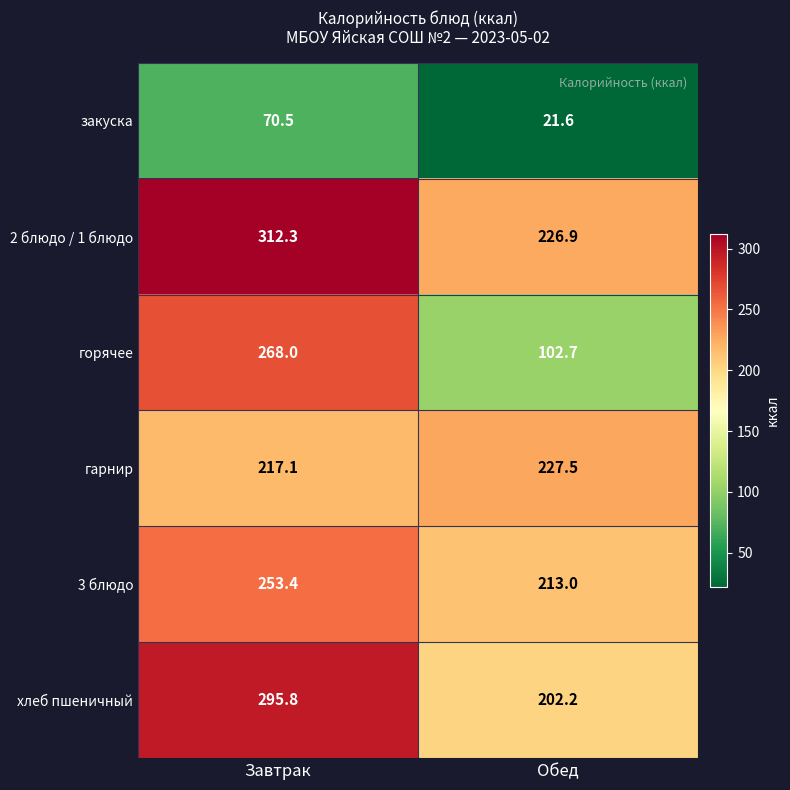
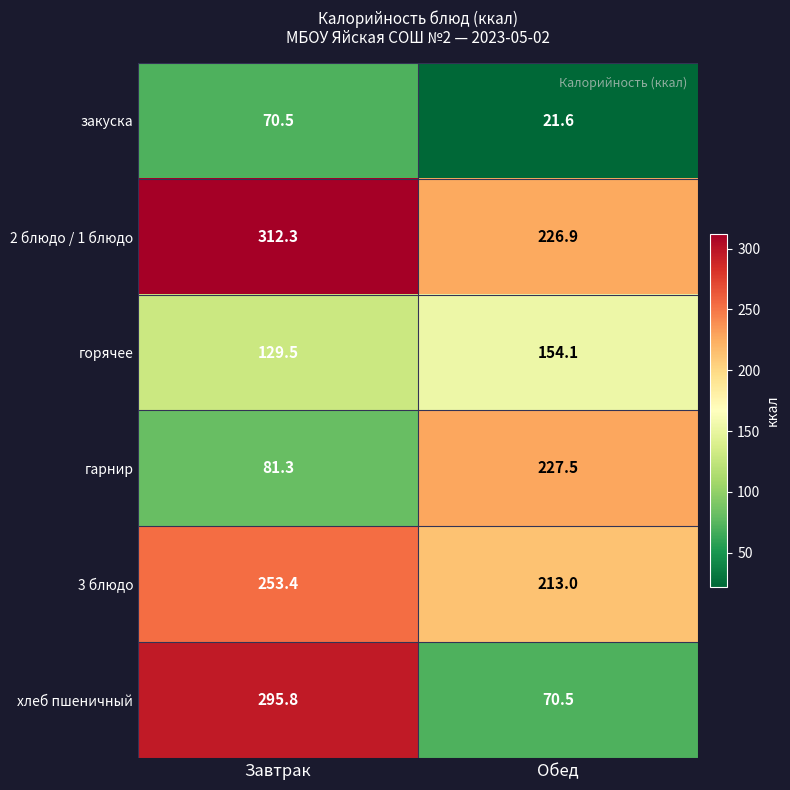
горячее, Завтрак: 268.0 -> 129.5
горячее, Обед: 102.7 -> 154.1
гарнир, Завтрак: 217.1 -> 81.3
хлеб пшеничный, Обед: 202.2 -> 70.5
